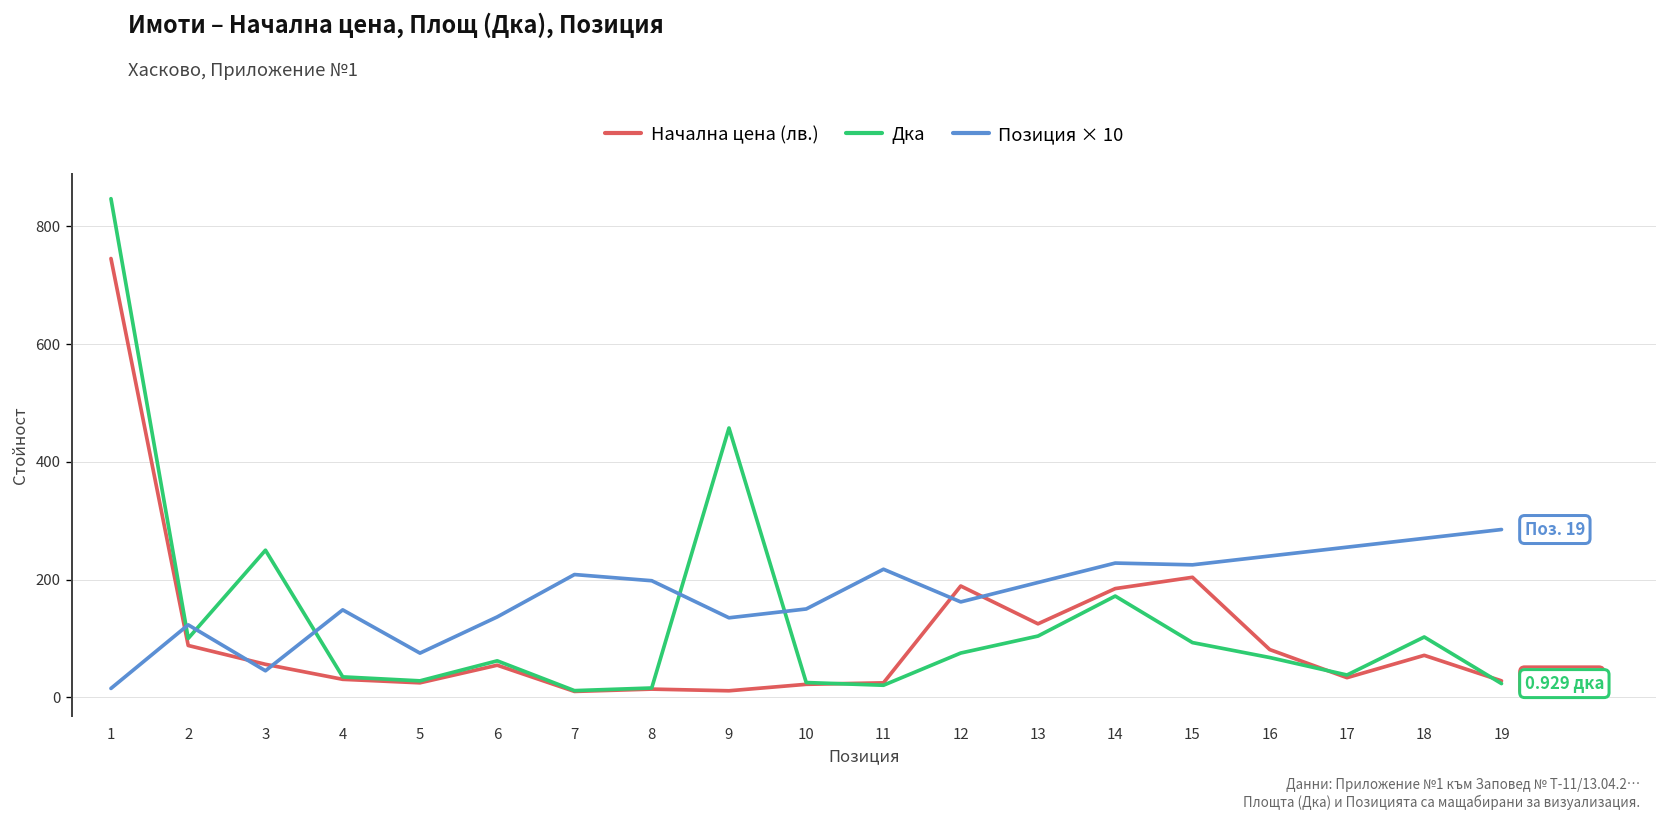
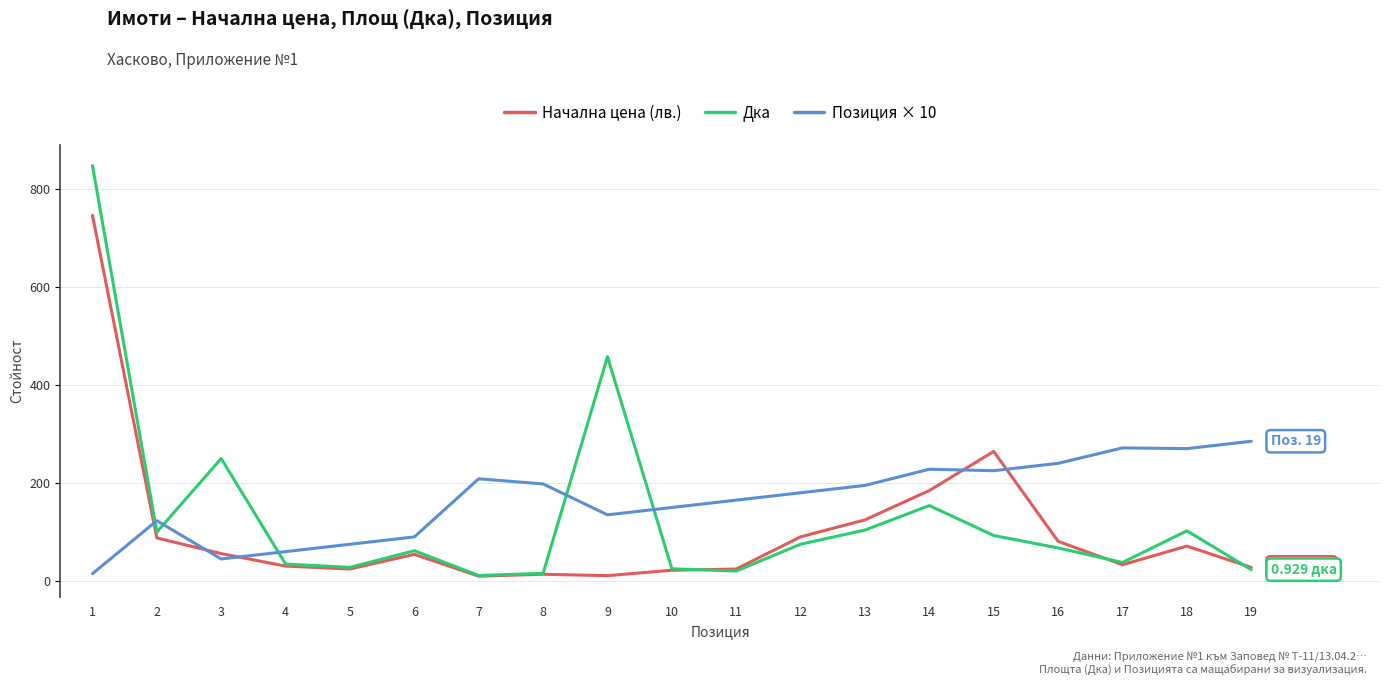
Позиция × 10, 4: 150 -> 60
Позиция × 10, 6: 140 -> 90
Позиция × 10, 11: 220 -> 170
Начална цена (лв.), 12: 190 -> 90
Позиция × 10, 12: 160 -> 180
Дка, 14: 170 -> 150
Начална цена (лв.), 15: 200 -> 260
Позиция × 10, 17: 260 -> 270
